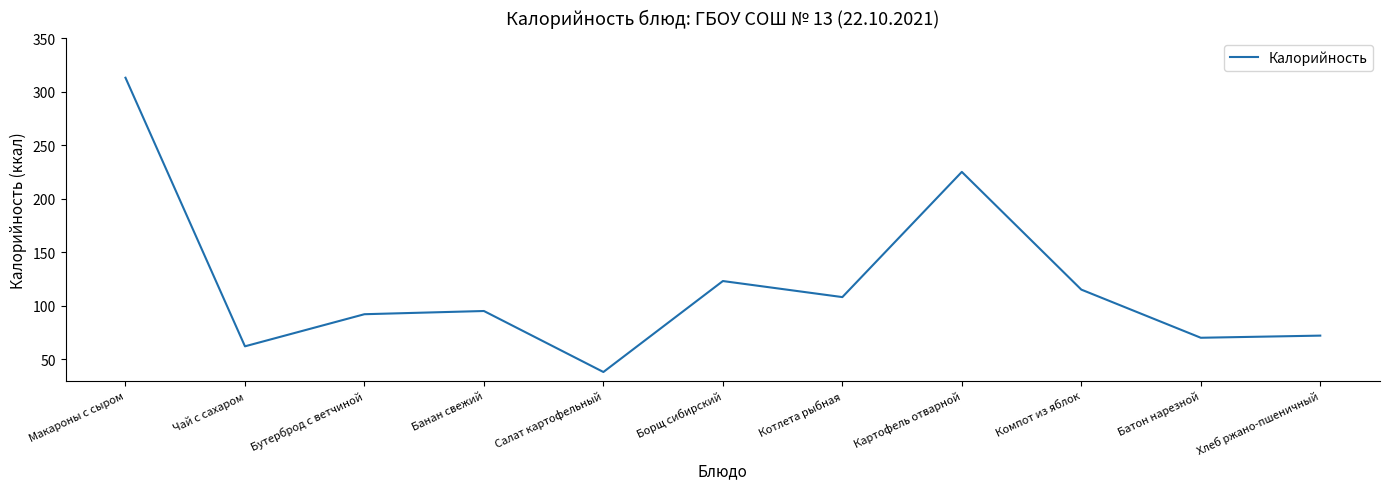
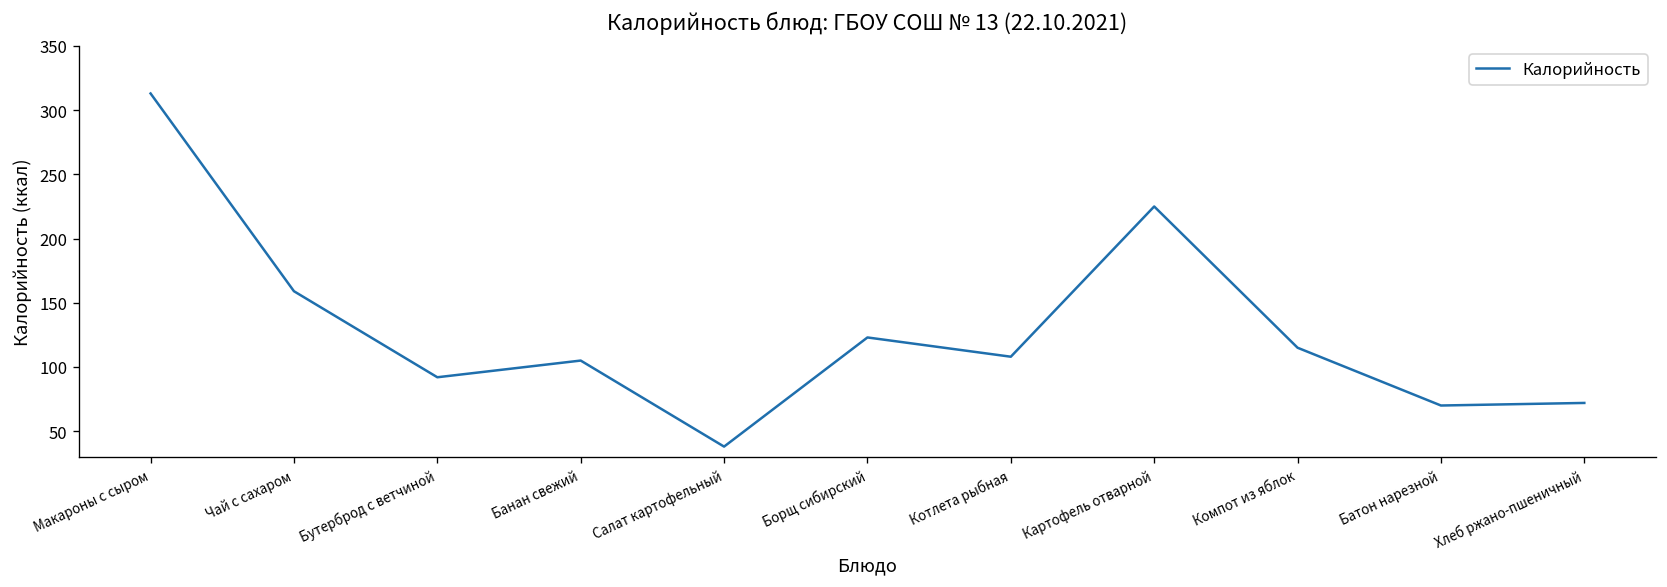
Чай с сахаром: 62 -> 159
Банан свежий: 95 -> 105
